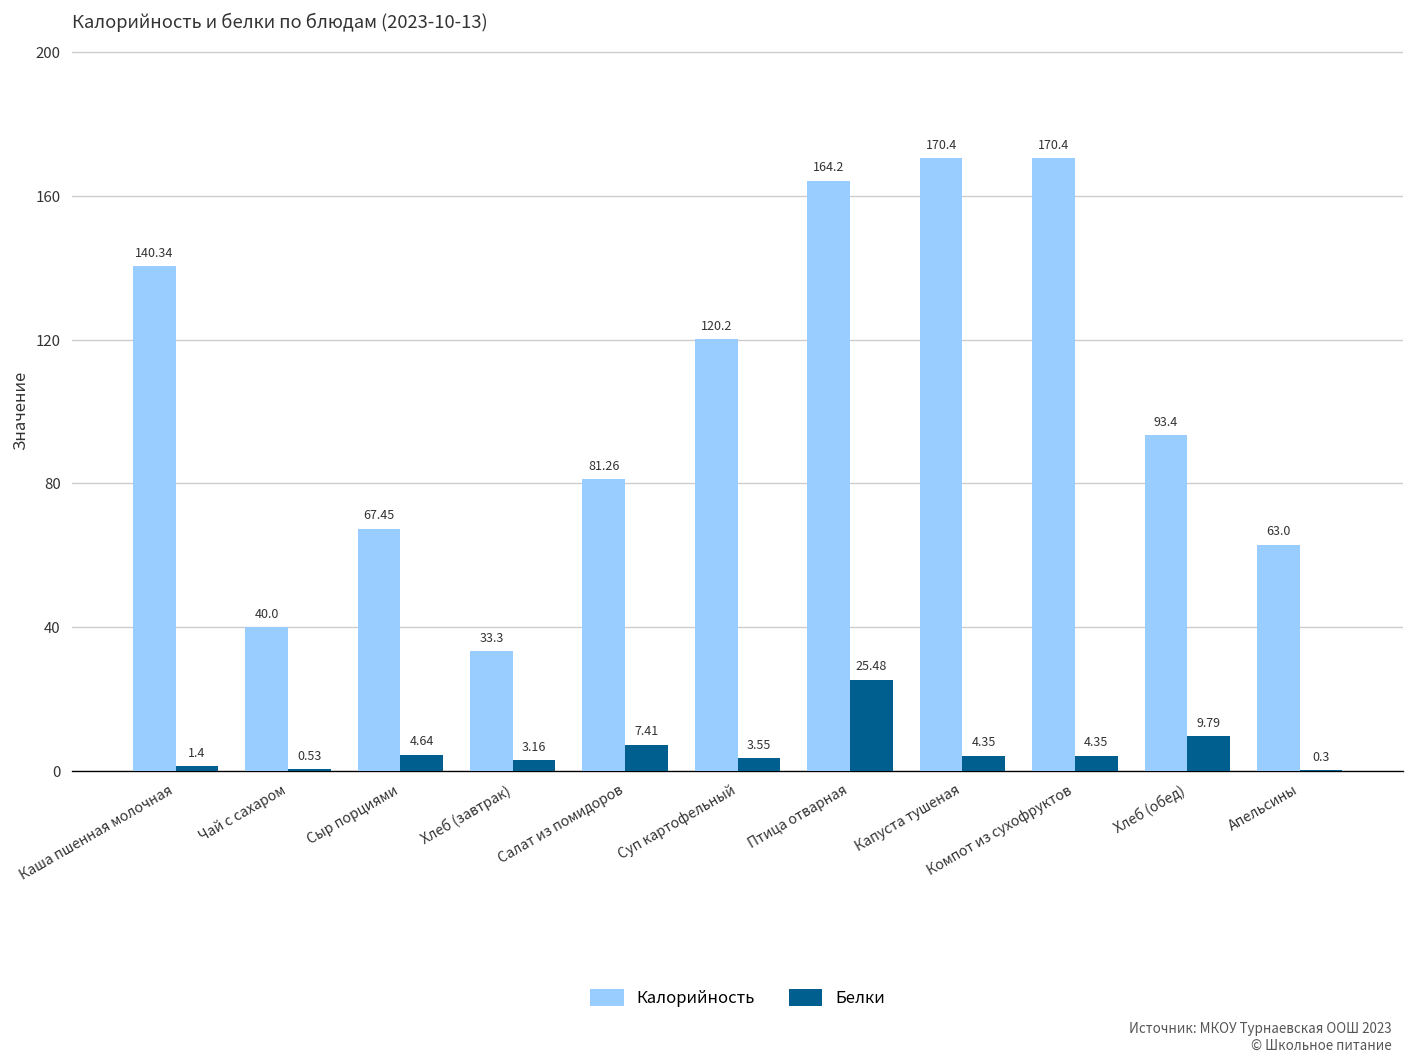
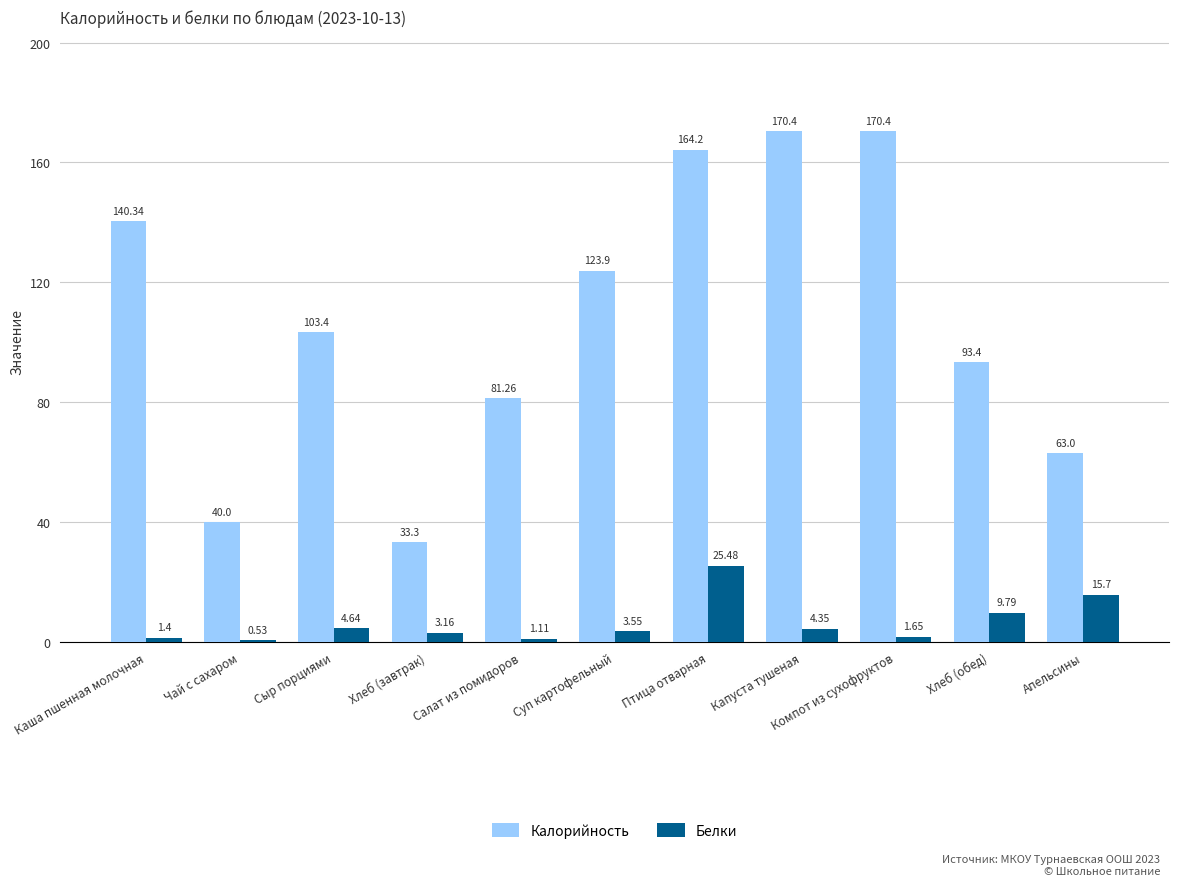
Калорийность, Сыр порциями: 67.45 -> 103.4
Белки, Салат из помидоров: 7.41 -> 1.11
Калорийность, Суп картофельный: 120.2 -> 123.9
Белки, Компот из сухофруктов: 4.35 -> 1.65
Белки, Апельсины: 0.3 -> 15.7
